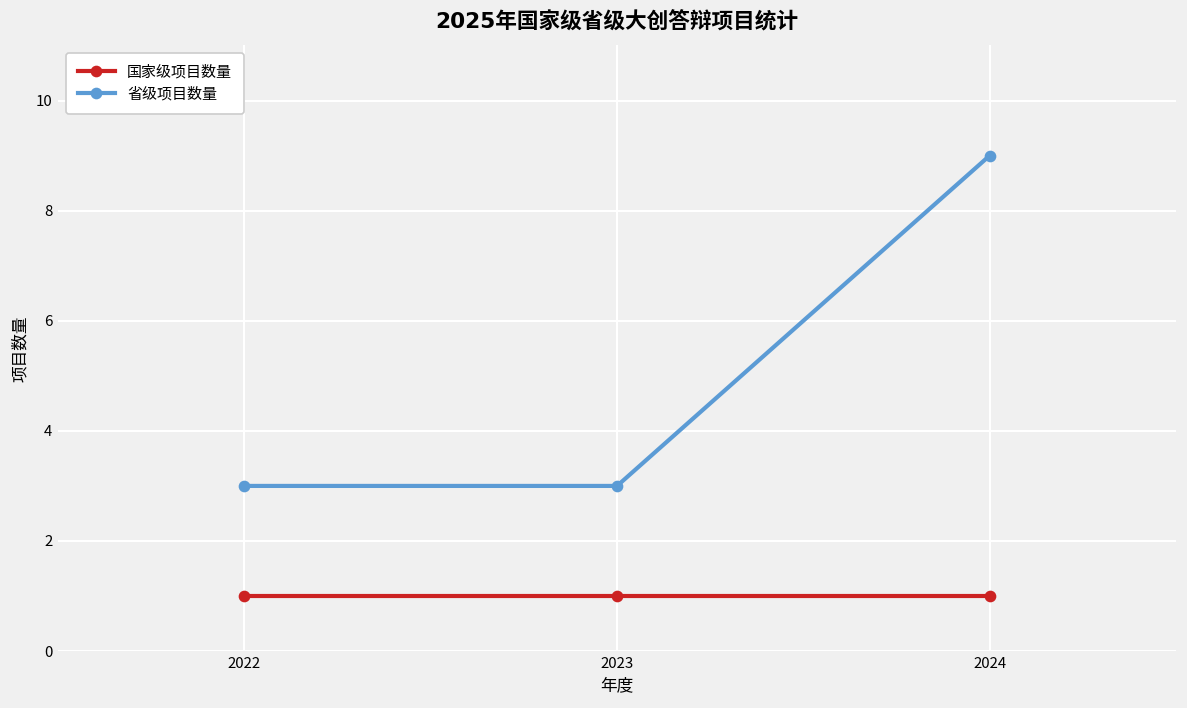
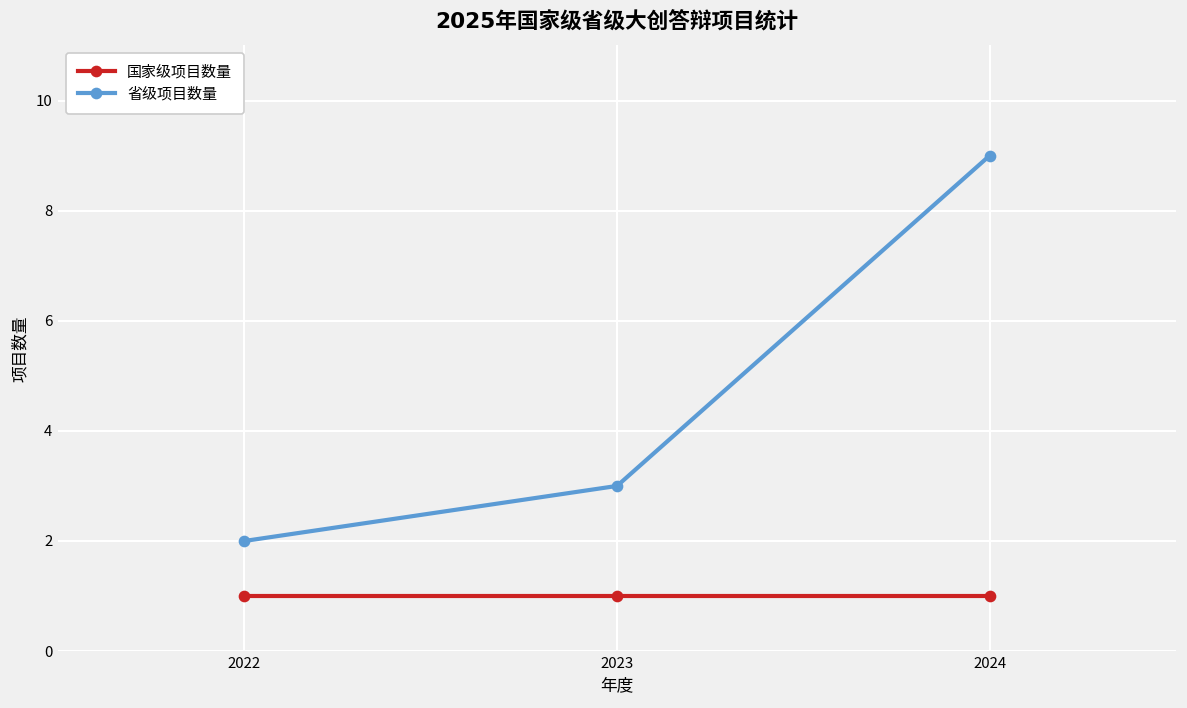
省级项目数量, 2022: 3 -> 2
